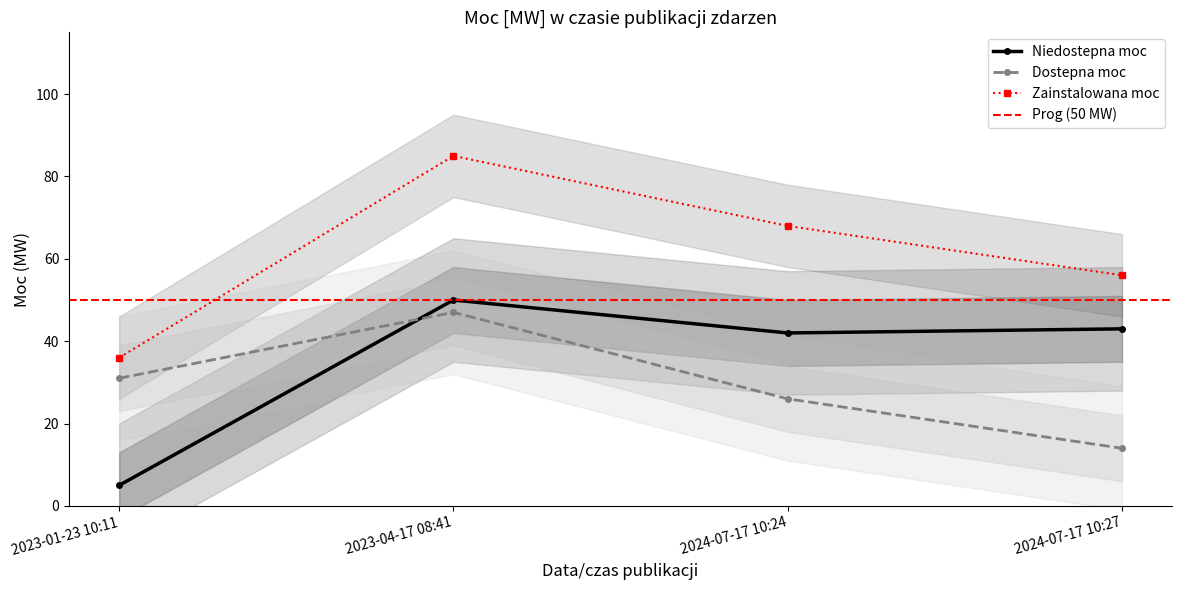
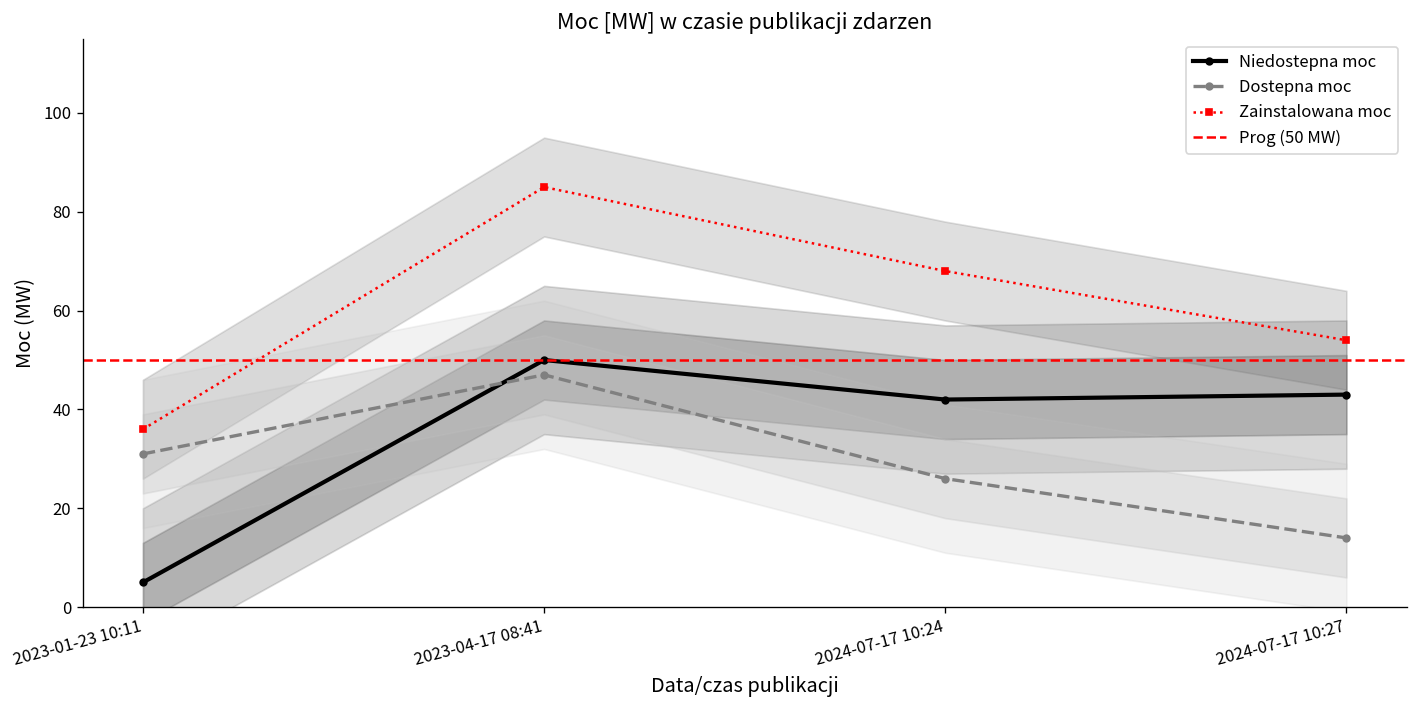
Zainstalowana moc, 2024-07-17 10:27: 56 -> 54
